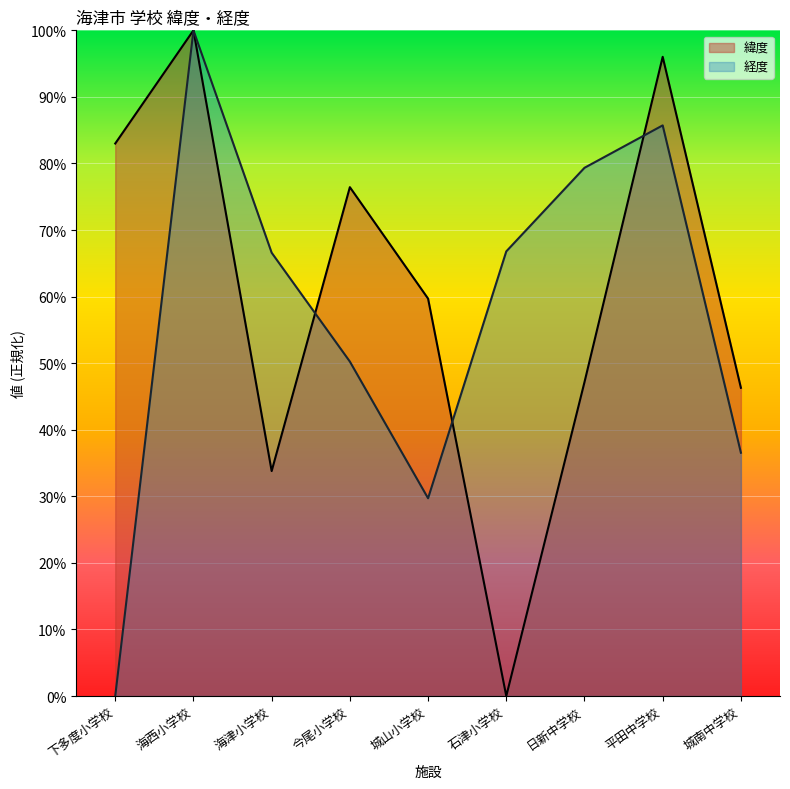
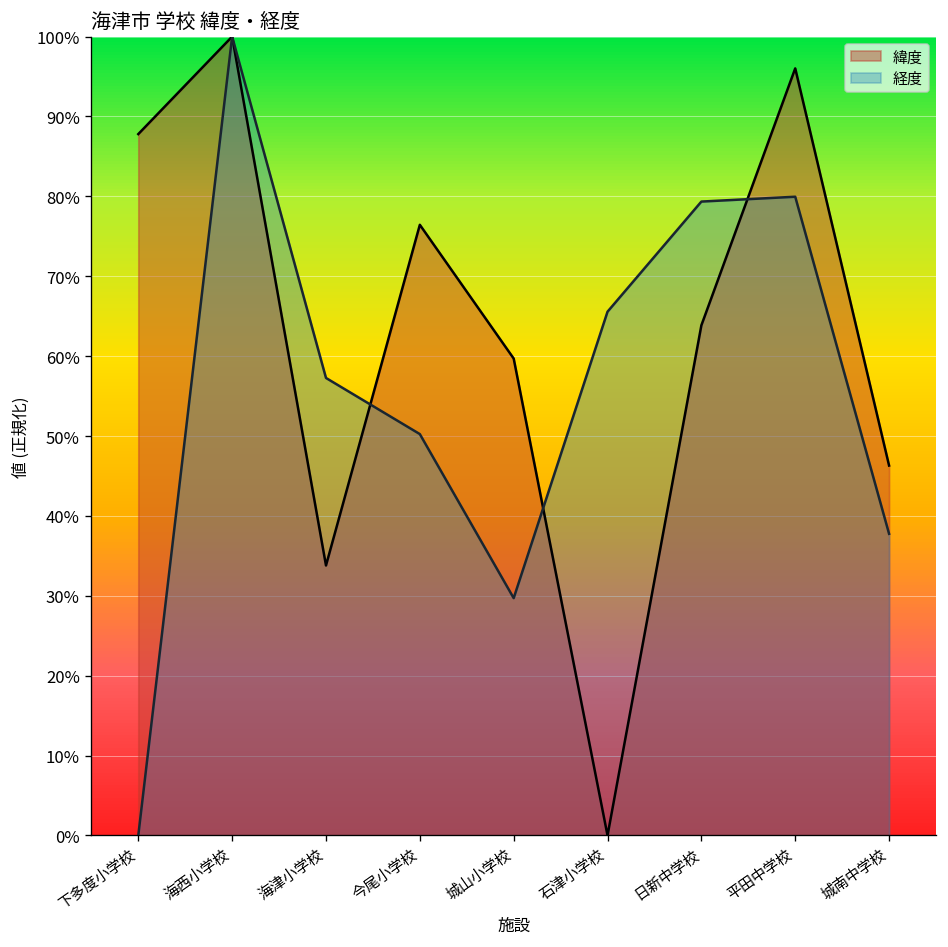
緯度, 下多度小学校: 83% -> 88%
経度, 海津小学校: 67% -> 57%
経度, 石津小学校: 67% -> 66%
緯度, 日新中学校: 47% -> 64%
経度, 平田中学校: 86% -> 80%
経度, 城南中学校: 37% -> 38%
